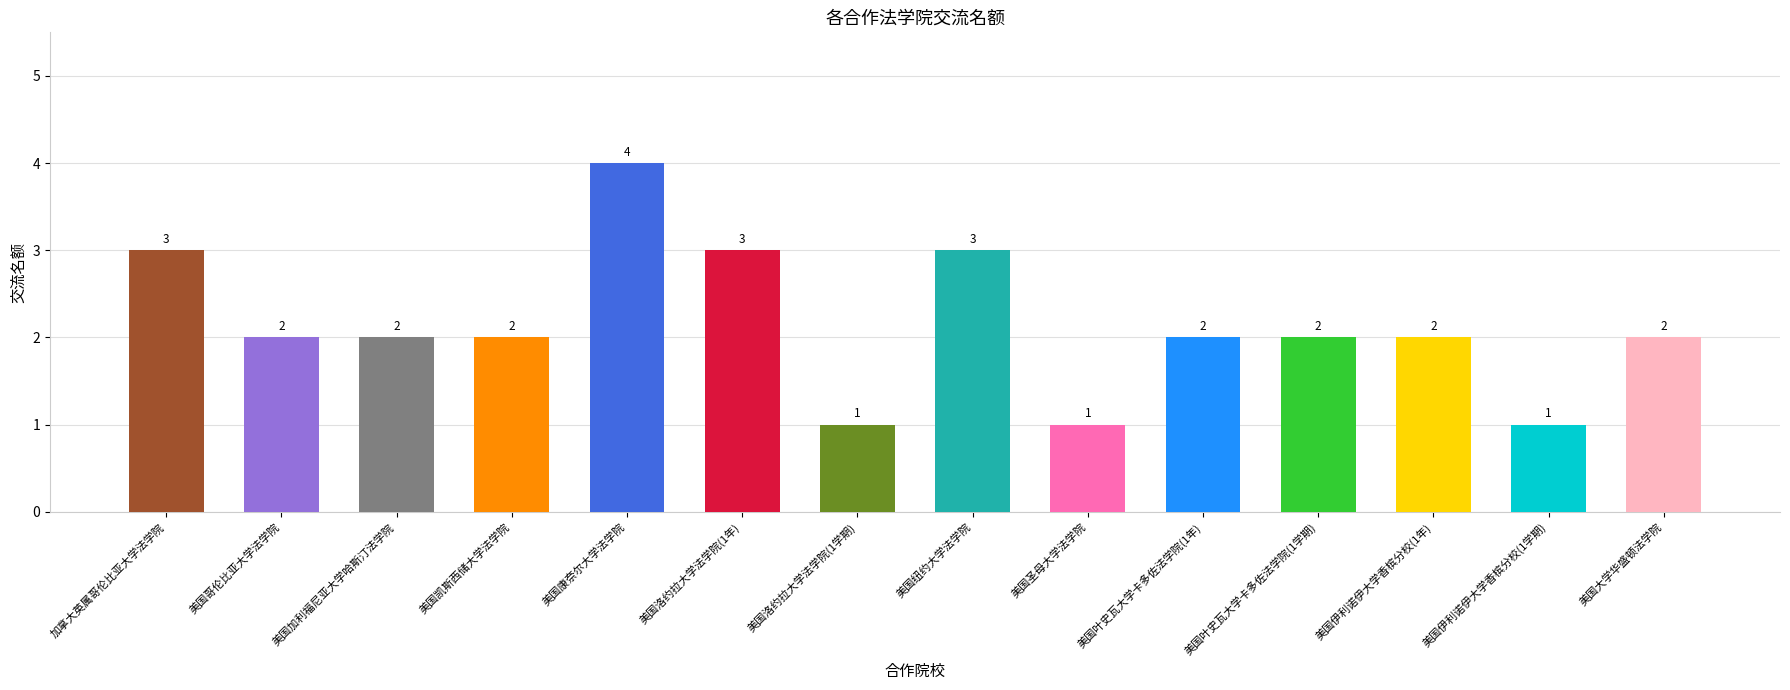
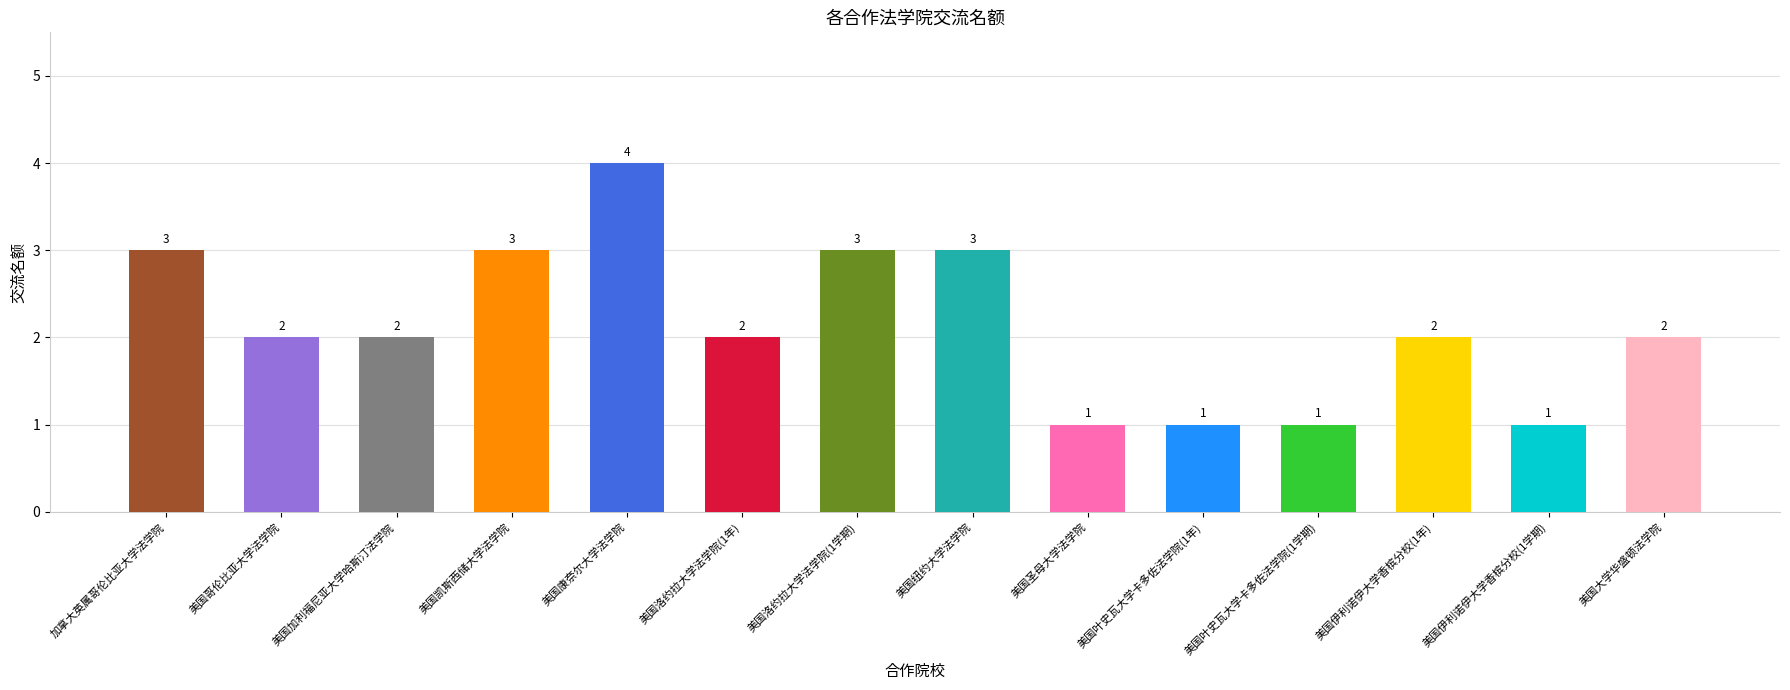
美国凯斯西储大学法学院: 2 -> 3
美国洛约拉大学法学院(1年): 3 -> 2
美国洛约拉大学法学院(1学期): 1 -> 3
美国叶史瓦大学卡多佐法学院(1年): 2 -> 1
美国叶史瓦大学卡多佐法学院(1学期): 2 -> 1
